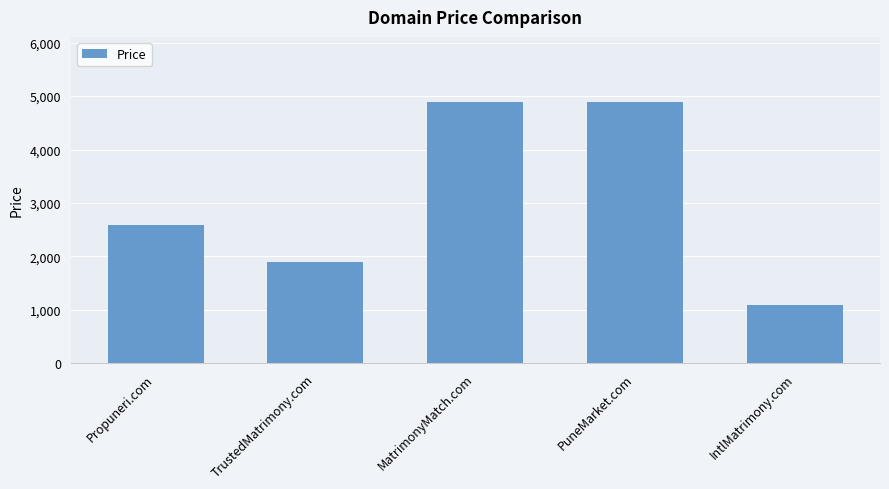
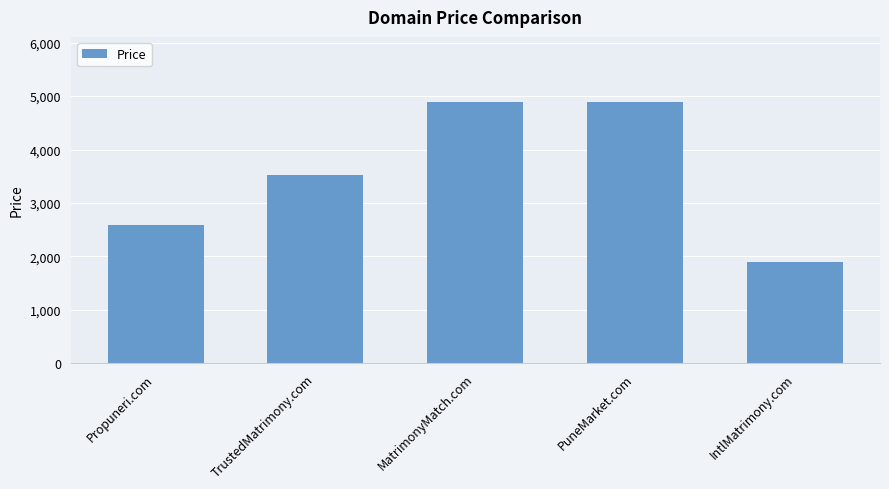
TrustedMatrimony.com: 1,900 -> 3,500
IntlMatrimony.com: 1,100 -> 1,900
